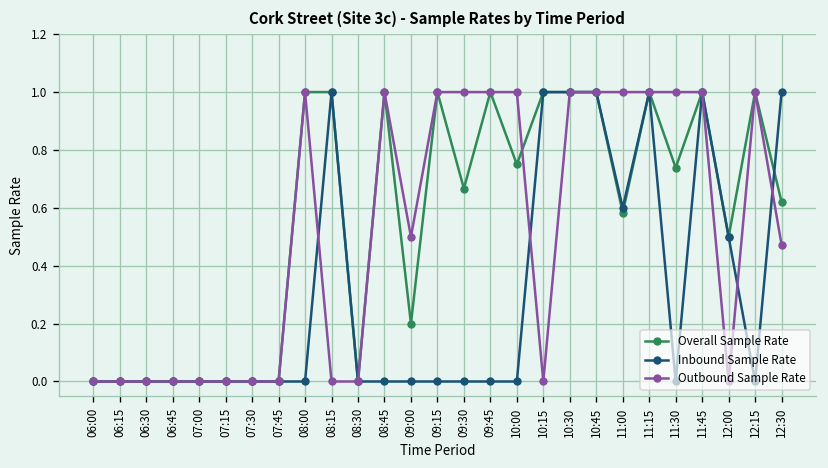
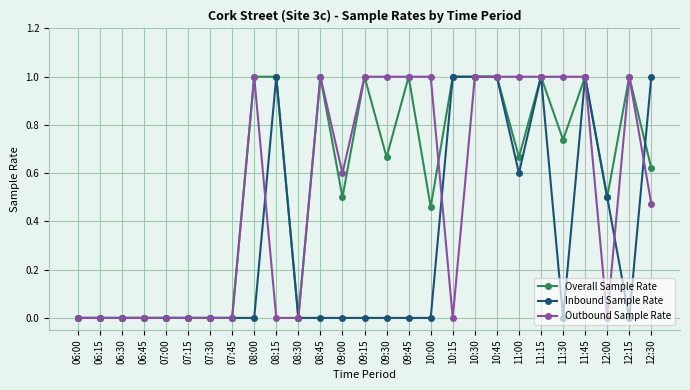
Overall Sample Rate, 09:00: 0.2 -> 0.5
Outbound Sample Rate, 09:00: 0.5 -> 0.6
Overall Sample Rate, 10:00: 0.75 -> 0.46
Overall Sample Rate, 11:00: 0.58 -> 0.67
